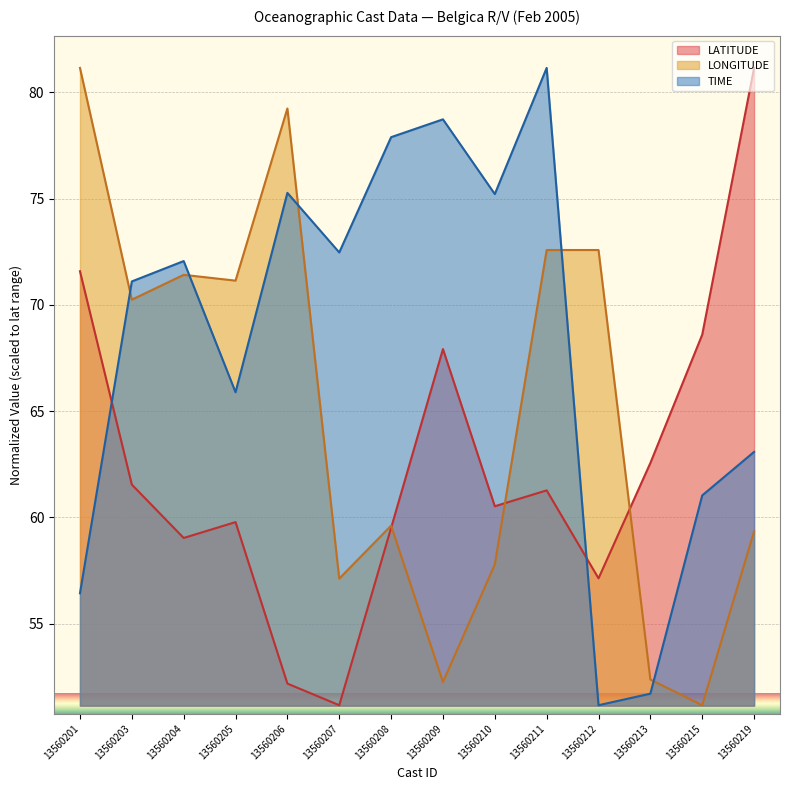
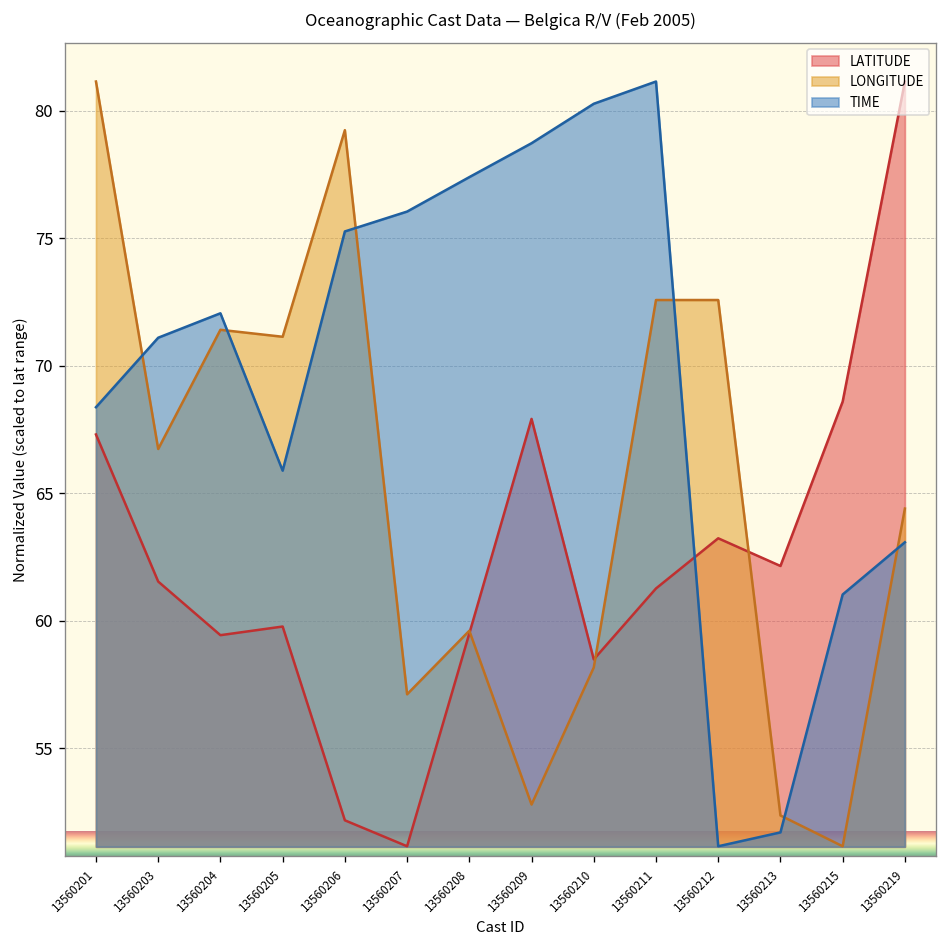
LATITUDE, 13560201: 71.6 -> 67.3
TIME, 13560201: 56.4 -> 68.4
LONGITUDE, 13560203: 70.2 -> 66.7
LATITUDE, 13560204: 59.0 -> 59.4
TIME, 13560207: 72.5 -> 76.1
TIME, 13560208: 77.9 -> 77.4
LONGITUDE, 13560209: 52.2 -> 52.8
LATITUDE, 13560210: 60.5 -> 58.5
LONGITUDE, 13560210: 57.8 -> 58.2
TIME, 13560210: 75.2 -> 80.3
LATITUDE, 13560212: 57.1 -> 63.2
LATITUDE, 13560213: 62.6 -> 62.2
LONGITUDE, 13560219: 59.3 -> 64.4
